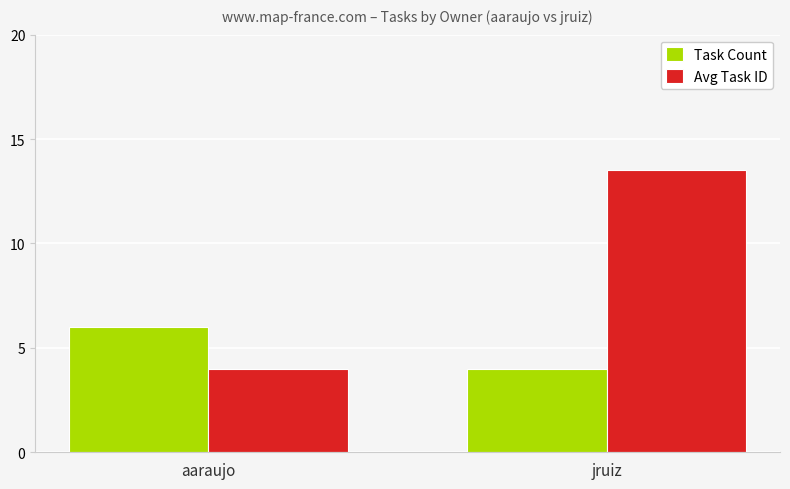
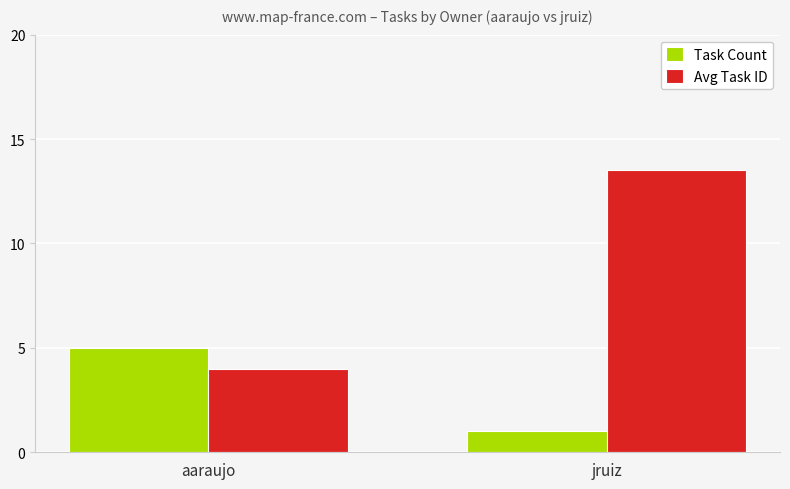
Task Count, aaraujo: 6 -> 5
Task Count, jruiz: 4 -> 1
